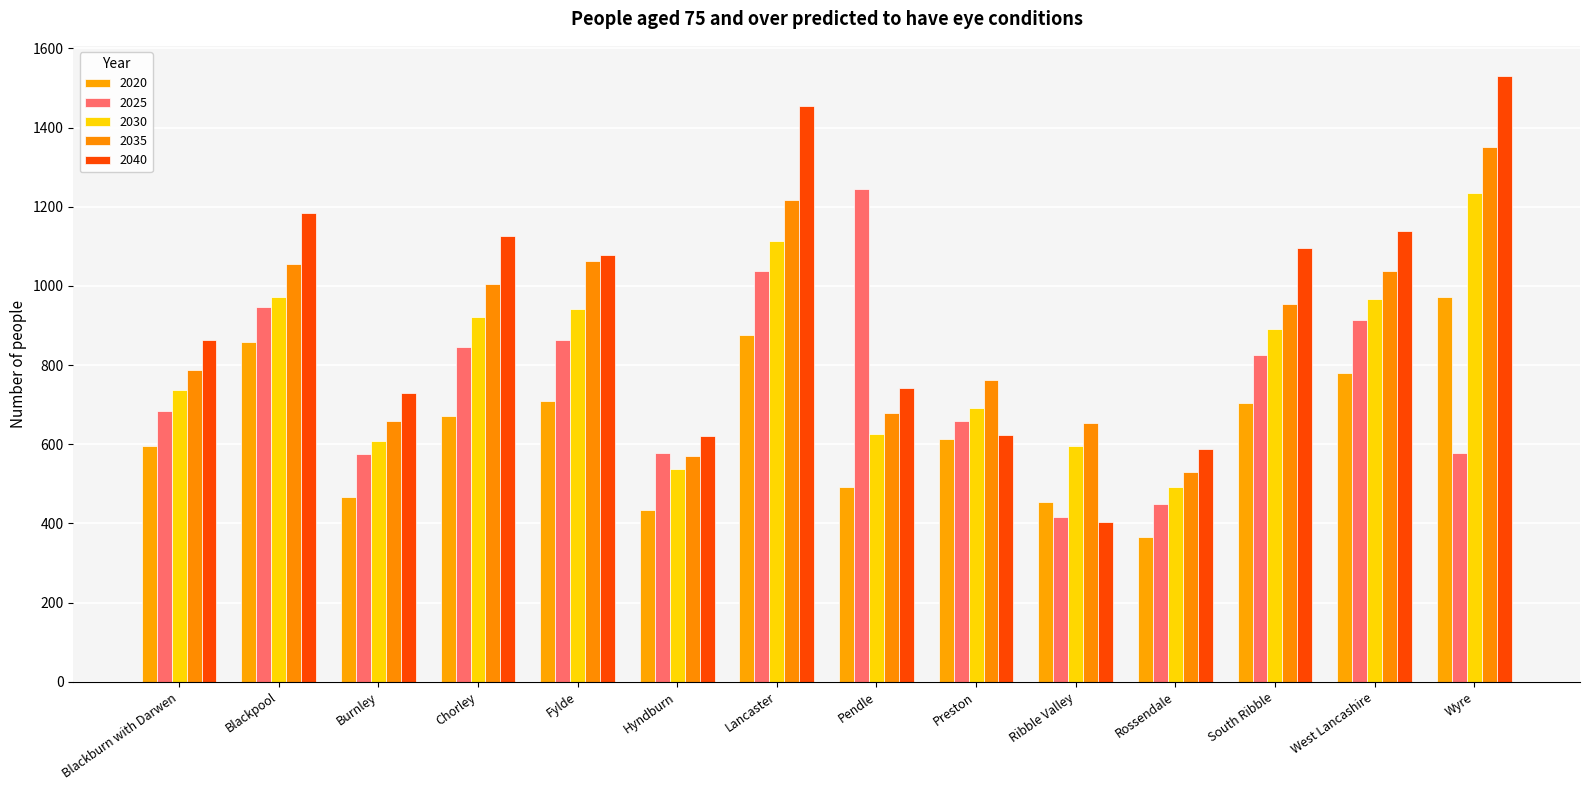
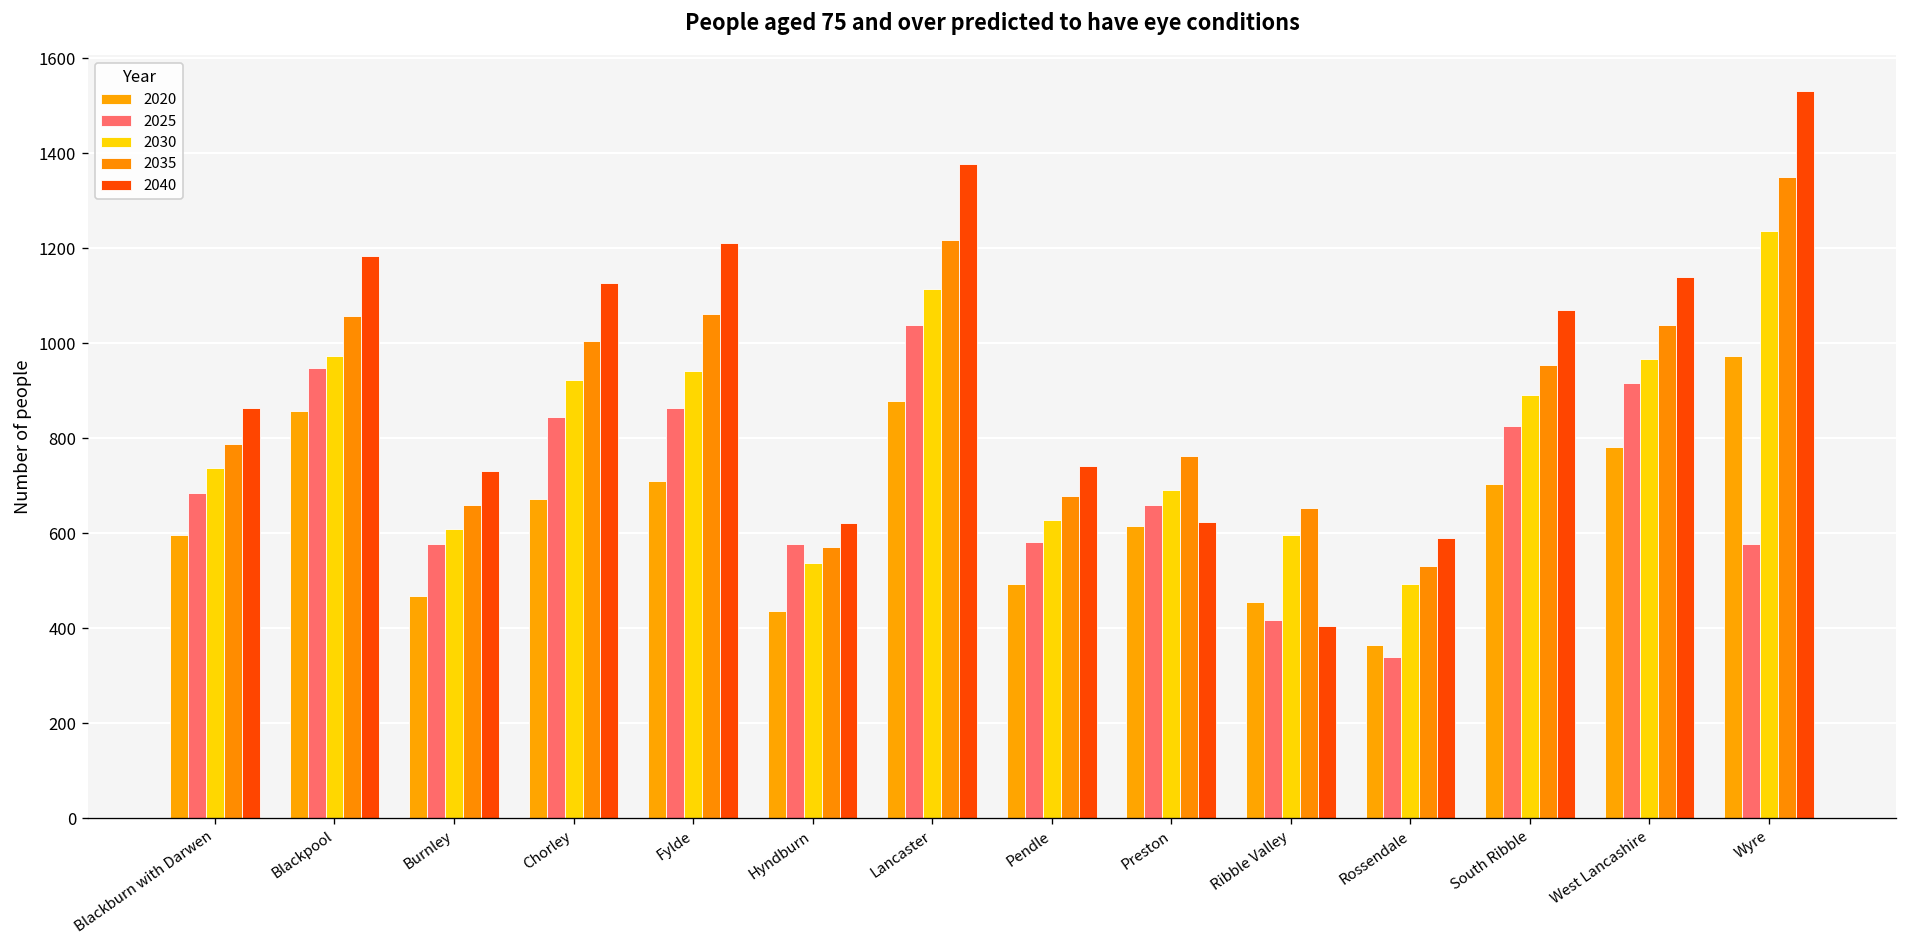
2040, Fylde: 1080 -> 1210
2040, Lancaster: 1450 -> 1380
2025, Pendle: 1250 -> 580
2025, Rossendale: 450 -> 340
2040, South Ribble: 1100 -> 1070
